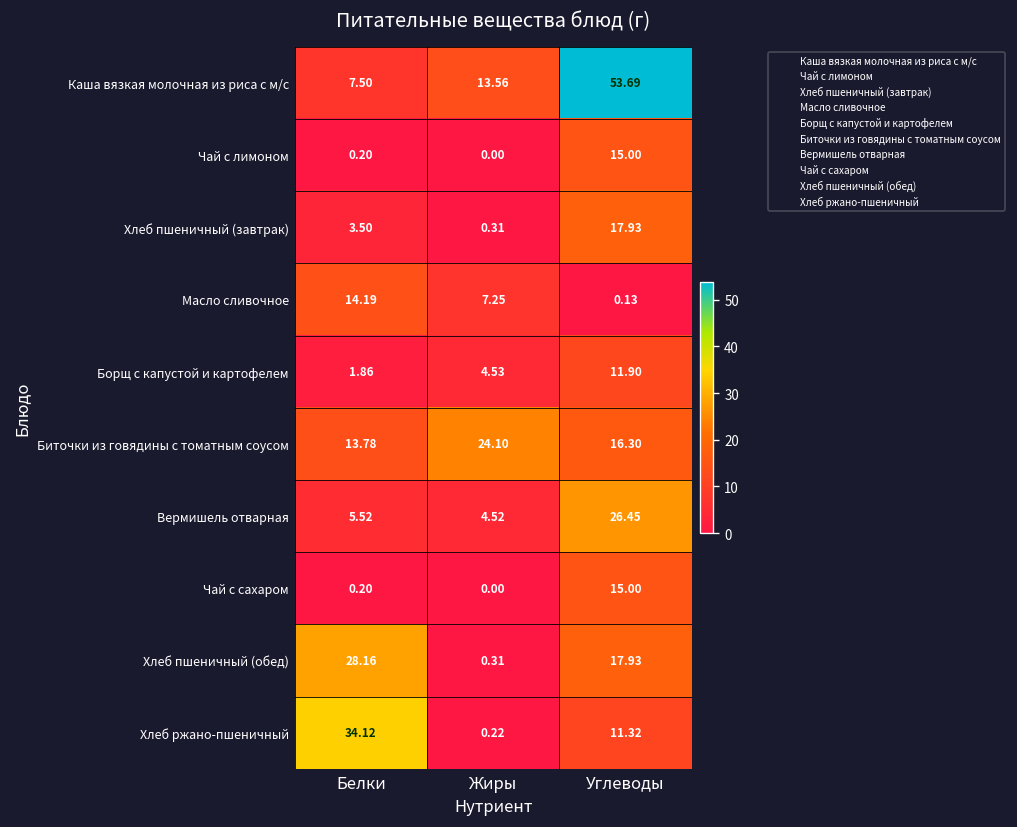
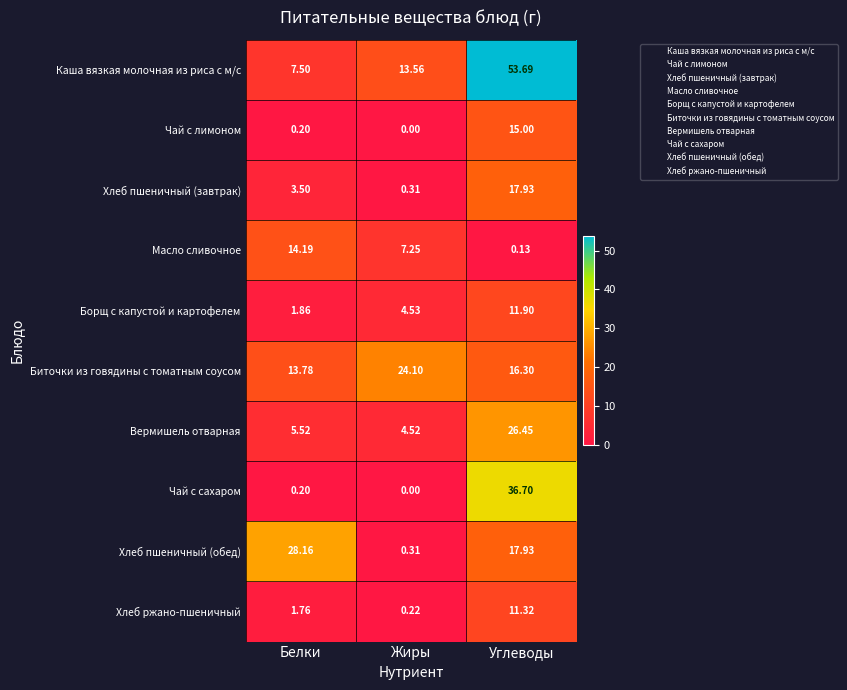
Чай с сахаром, Углеводы: 15.00 -> 36.70
Хлеб ржано-пшеничный, Белки: 34.12 -> 1.76
